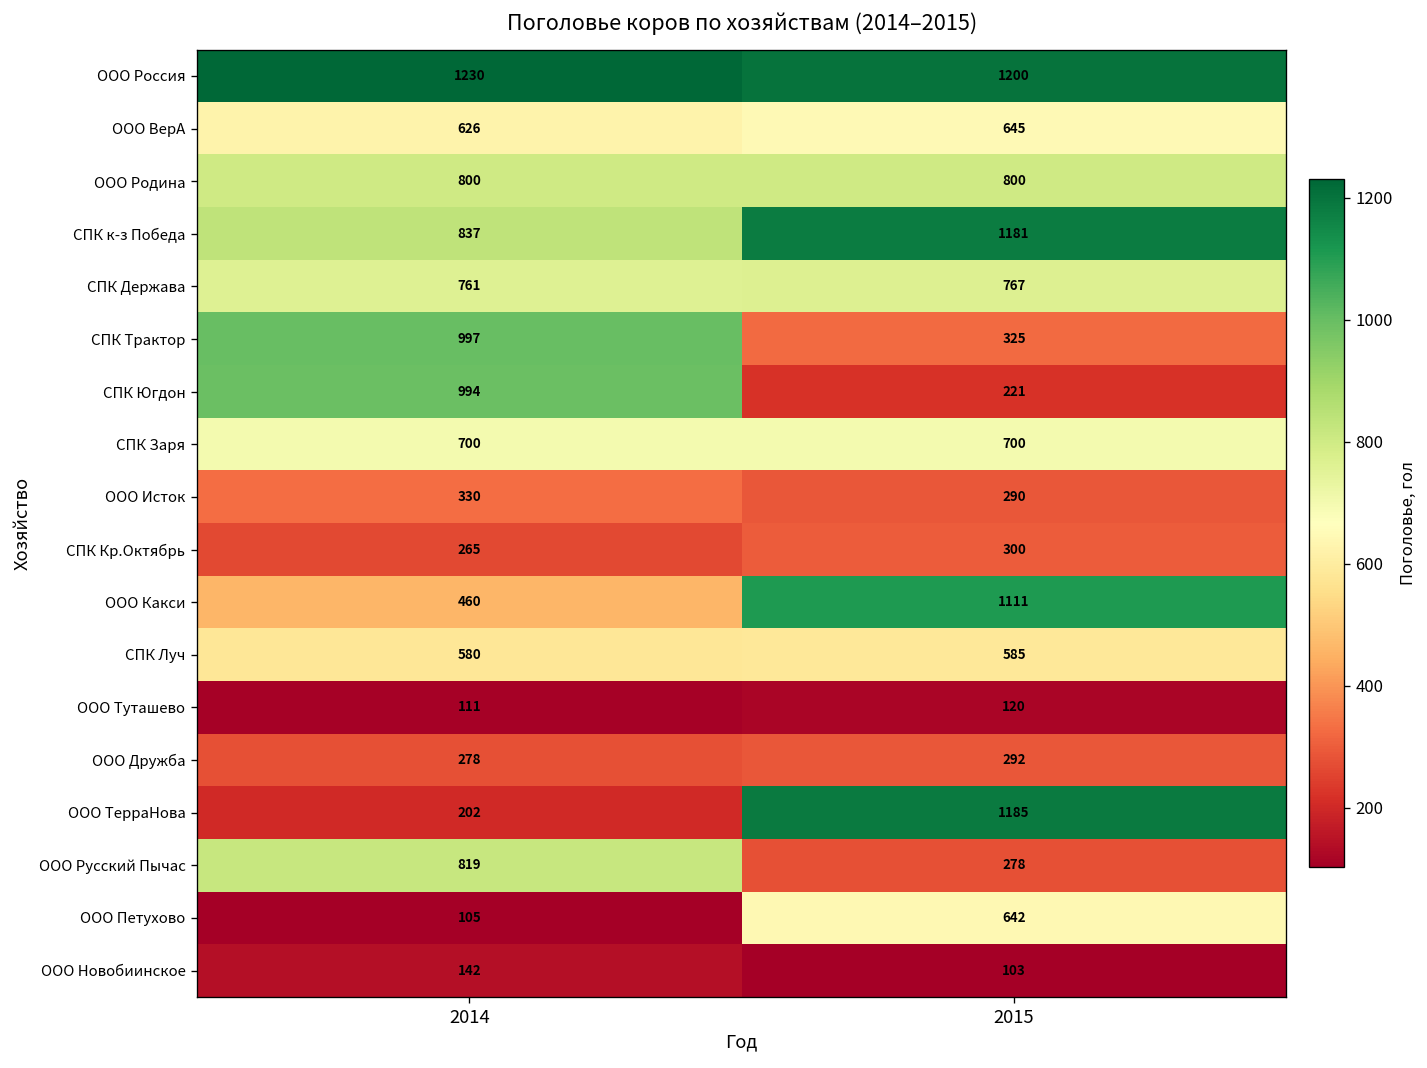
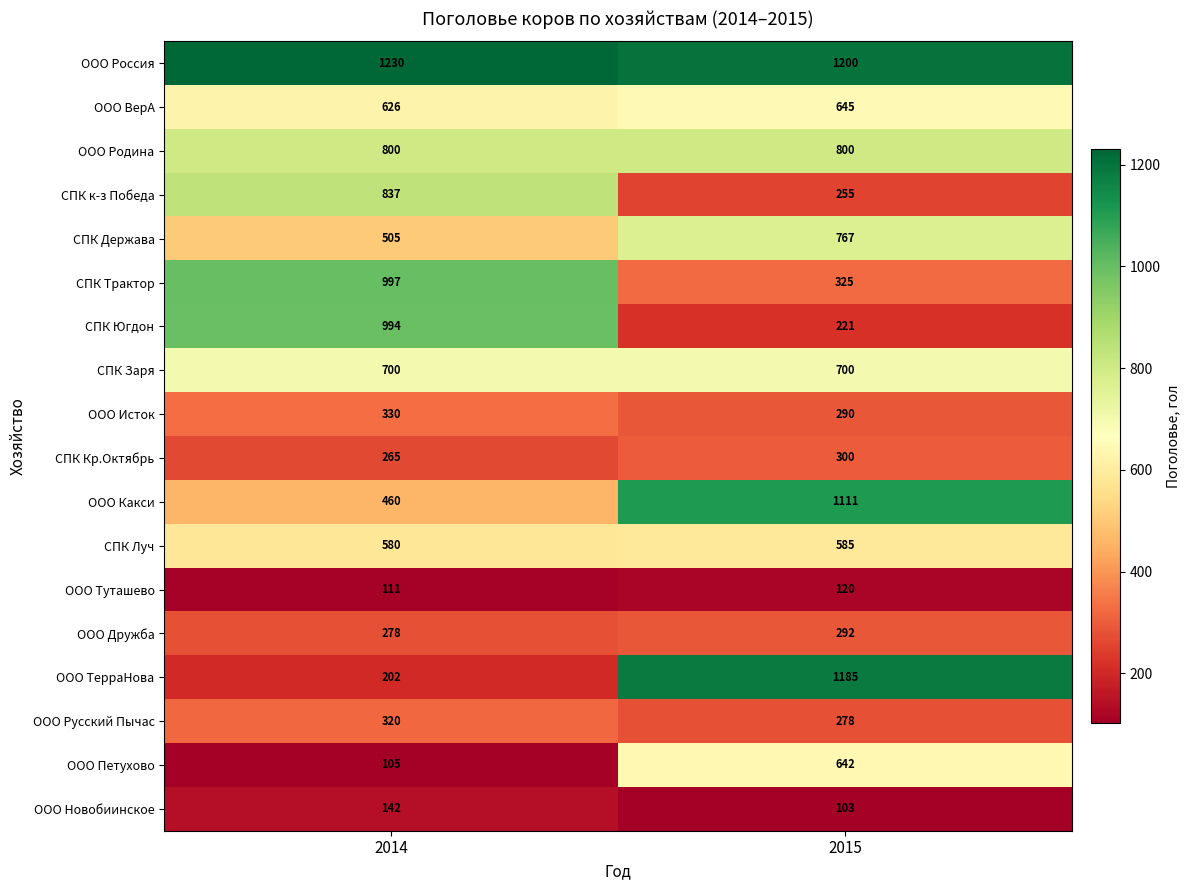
СПК к-з Победа, 2015: 1181 -> 255
СПК Держава, 2014: 761 -> 505
ООО Русский Пычас, 2014: 819 -> 320
